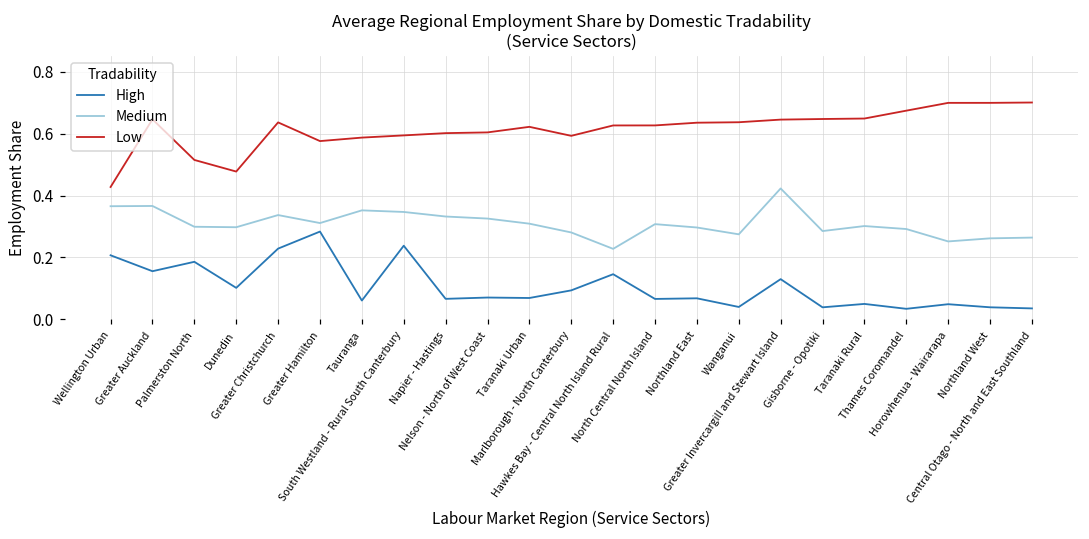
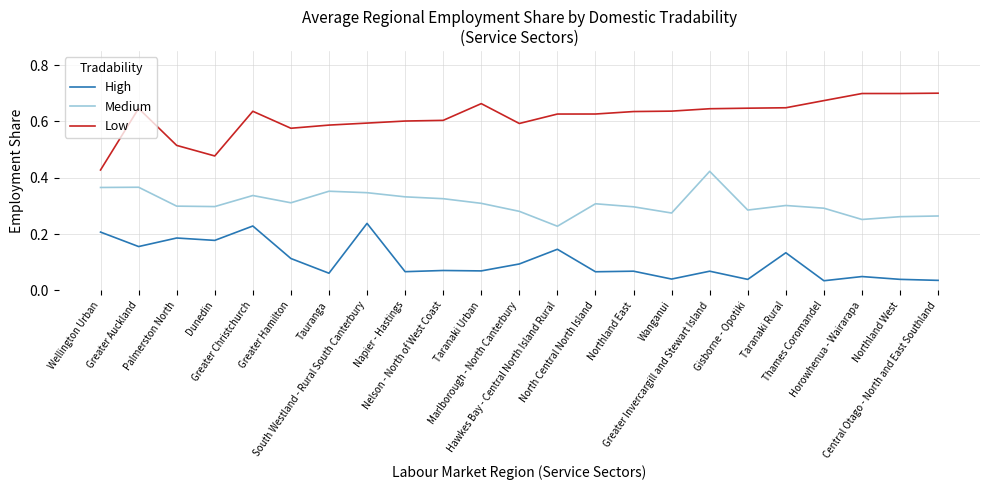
High, Dunedin: 0.10 -> 0.18
High, Greater Hamilton: 0.28 -> 0.11
Low, Taranaki Urban: 0.62 -> 0.66
High, Greater Invercargill and Stewart Island: 0.13 -> 0.07
High, Taranaki Rural: 0.05 -> 0.13
